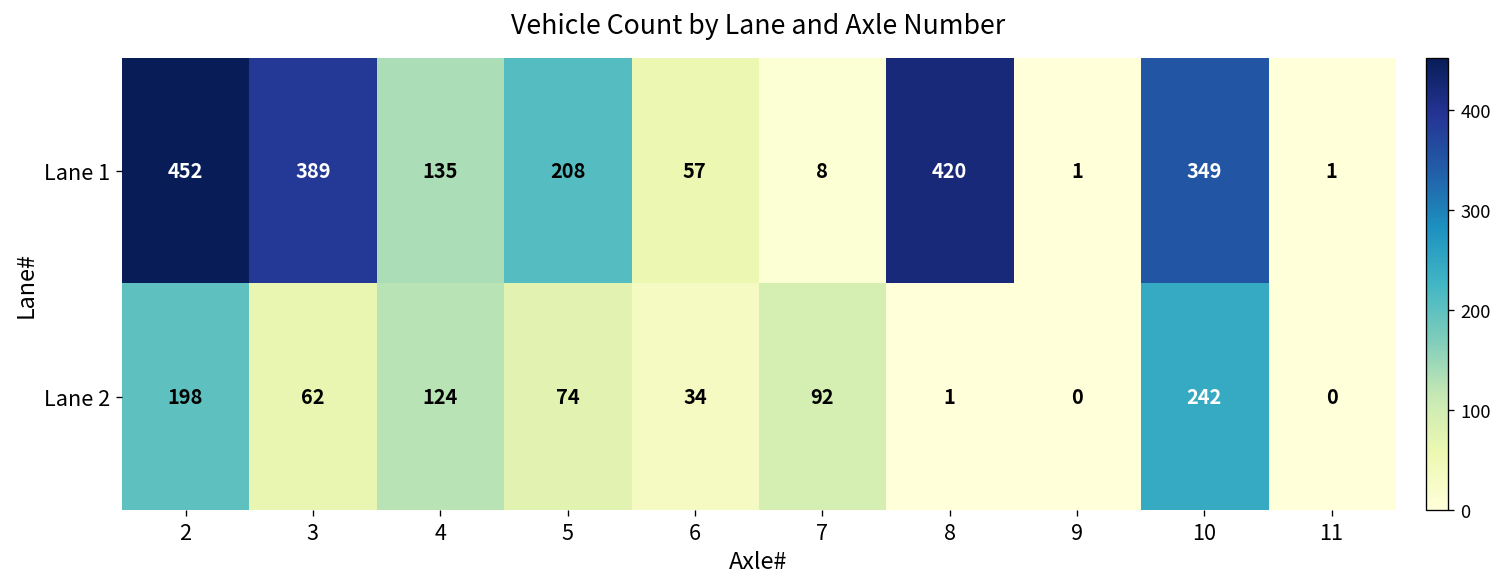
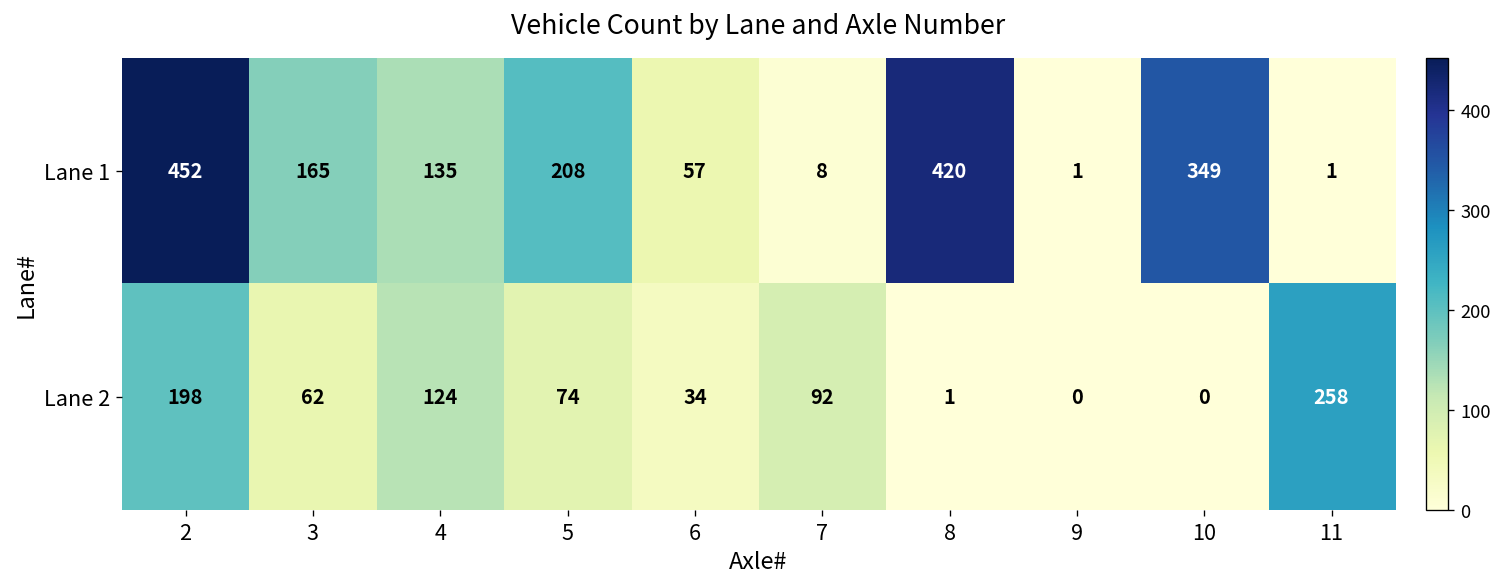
Lane 1, 3: 389 -> 165
Lane 2, 10: 242 -> 0
Lane 2, 11: 0 -> 258
